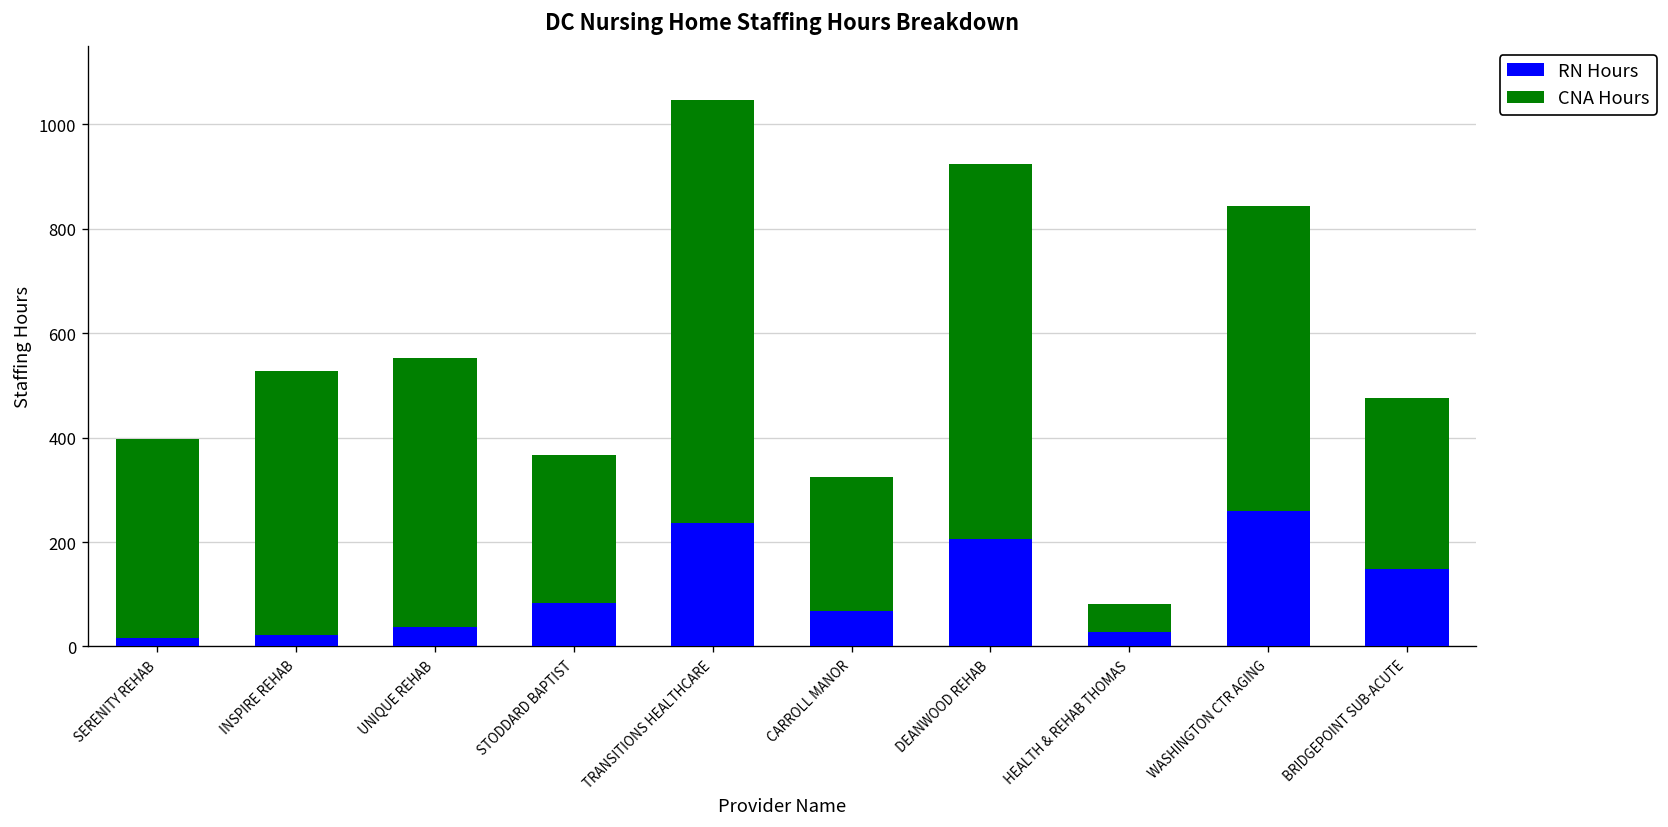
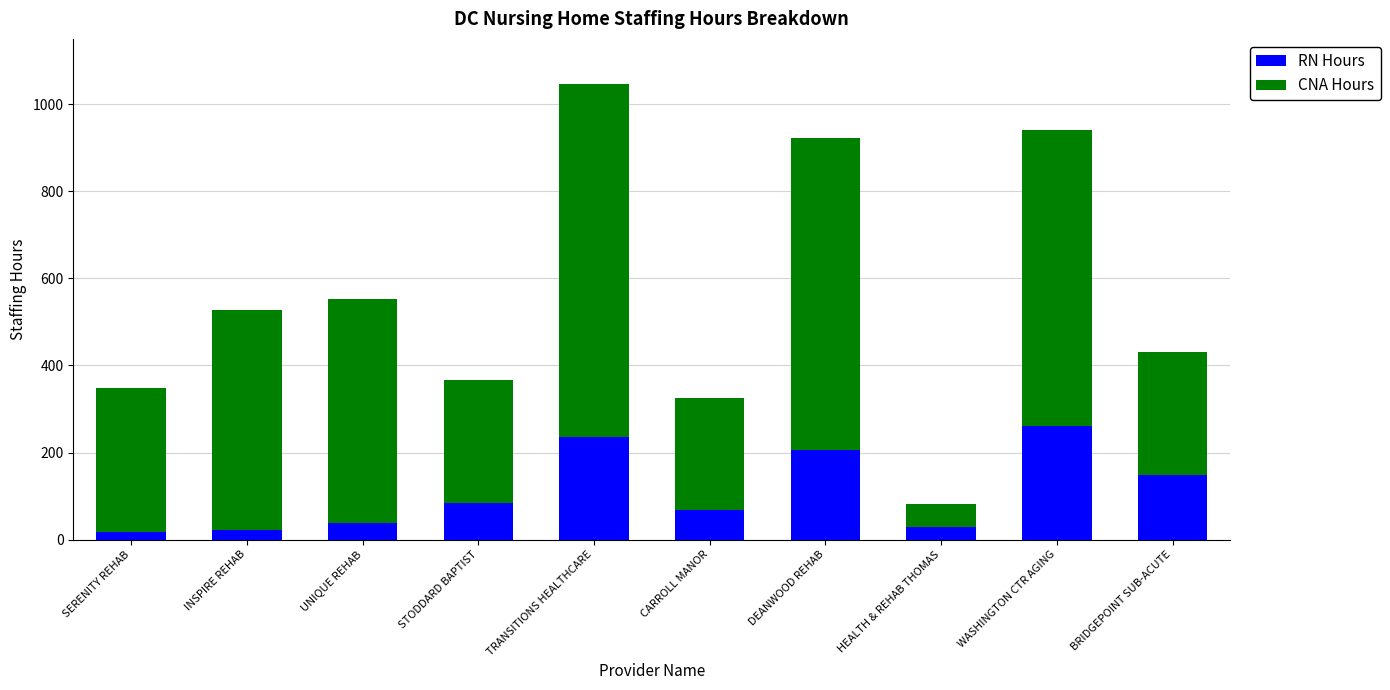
CNA Hours, SERENITY REHAB: 380 -> 330
CNA Hours, WASHINGTON CTR AGING: 580 -> 680
CNA Hours, BRIDGEPOINT SUB-ACUTE: 330 -> 280
